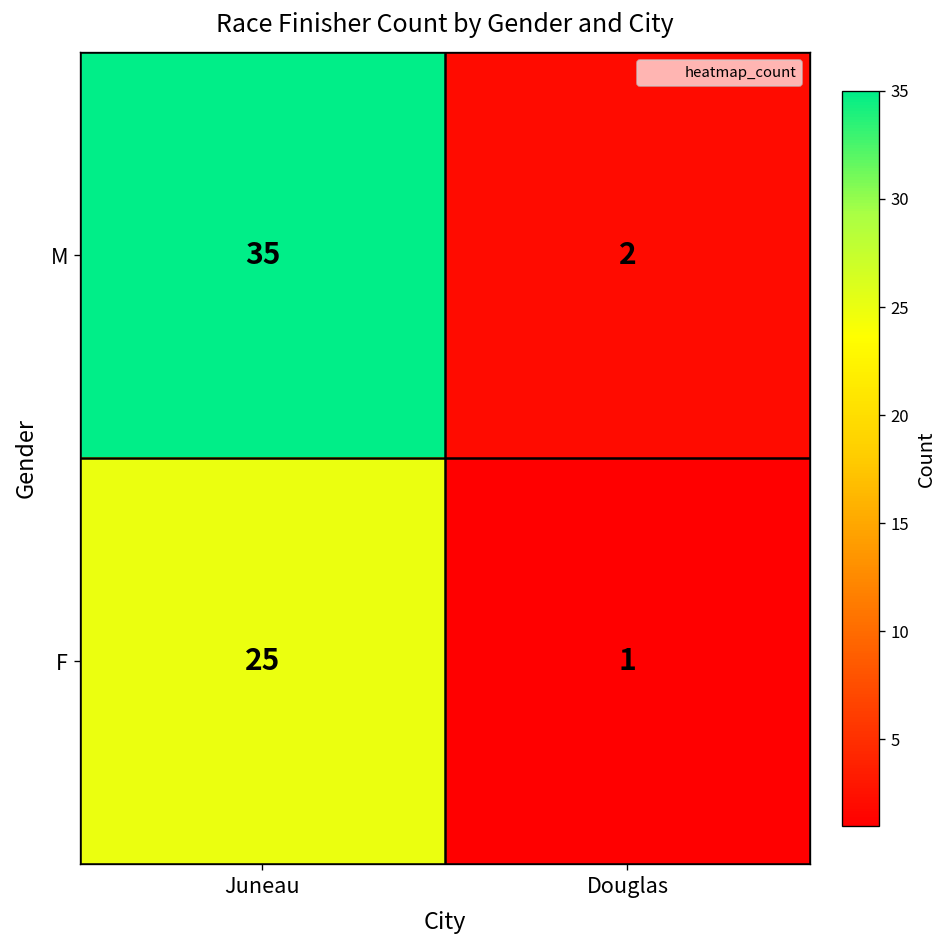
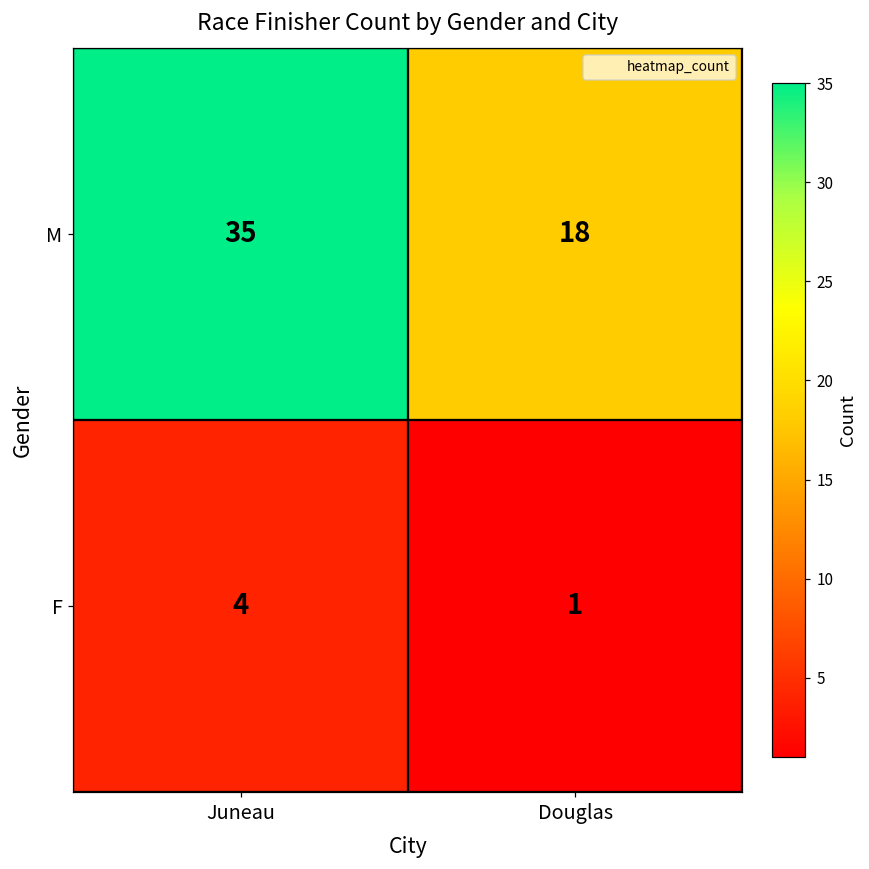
M, Douglas: 2 -> 18
F, Juneau: 25 -> 4
